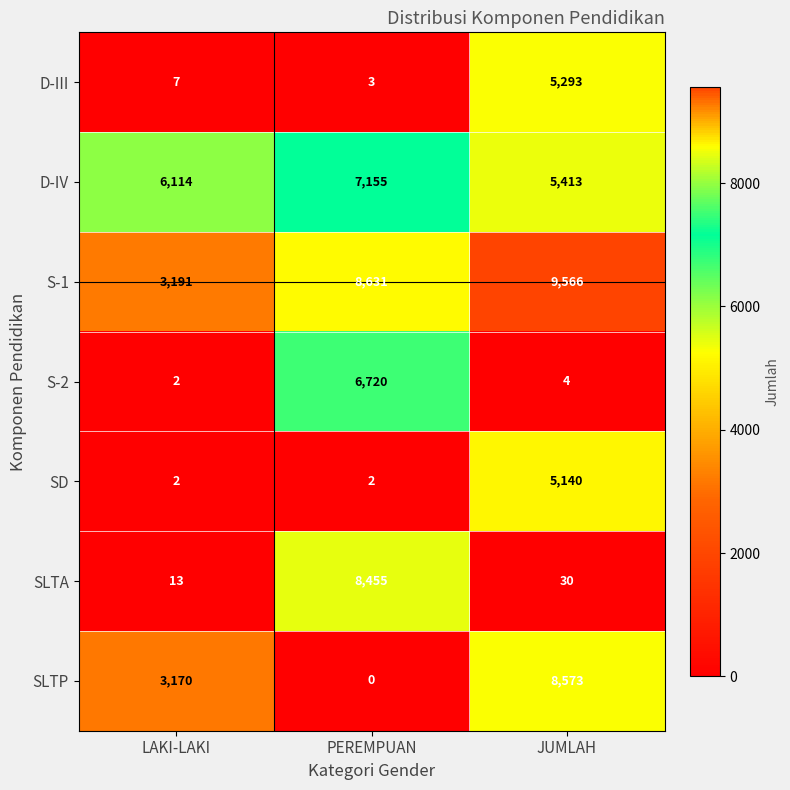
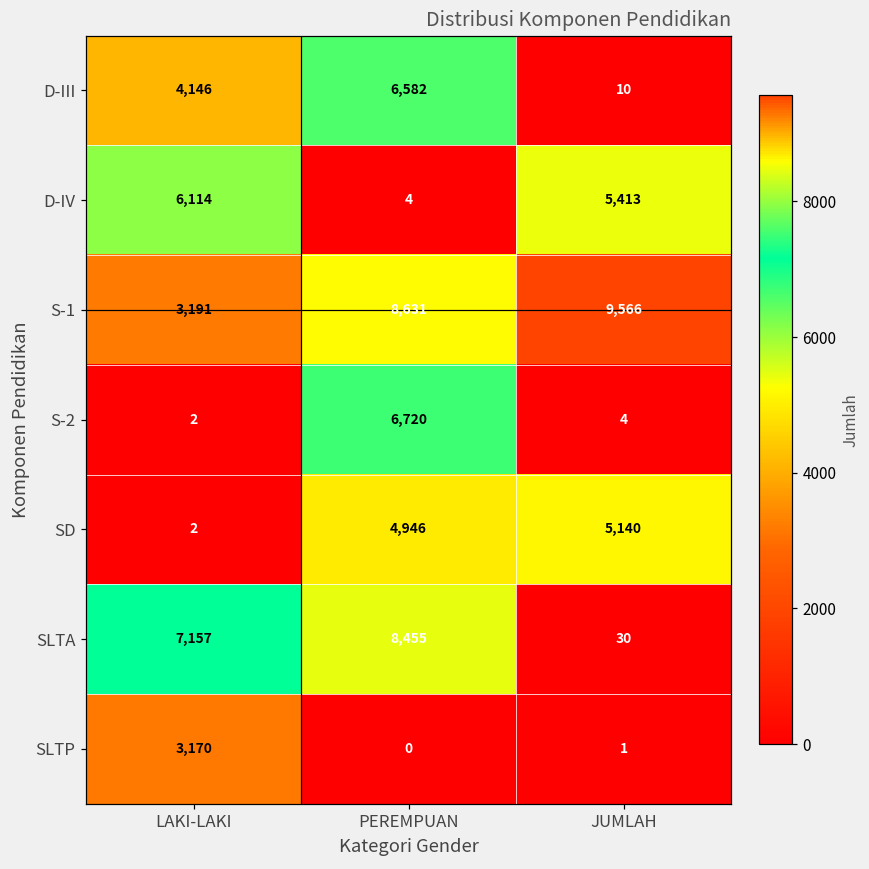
D-III, LAKI-LAKI: 7 -> 4,146
D-III, PEREMPUAN: 3 -> 6,582
D-III, JUMLAH: 5,293 -> 10
D-IV, PEREMPUAN: 7,155 -> 4
SD, PEREMPUAN: 2 -> 4,946
SLTA, LAKI-LAKI: 13 -> 7,157
SLTP, JUMLAH: 8,573 -> 1
